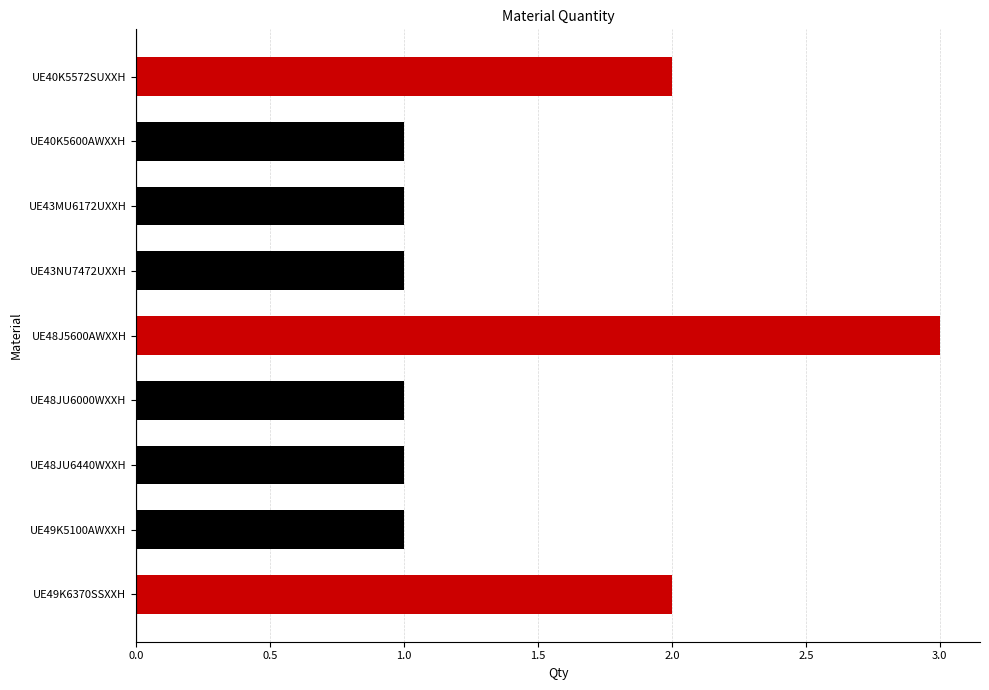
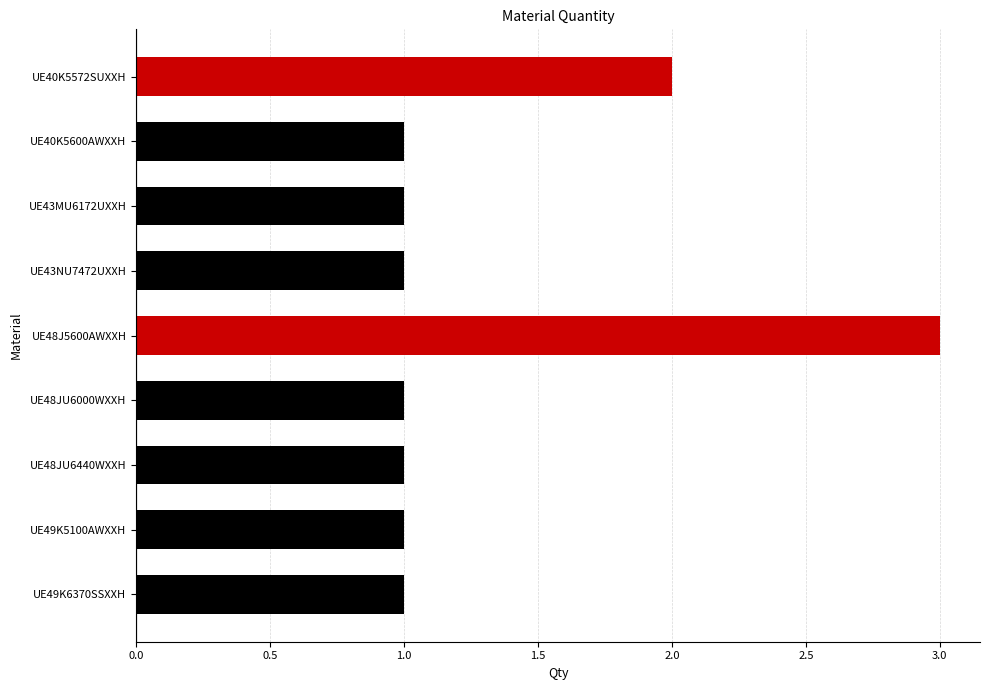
UE49K6370SSXXH: 2 -> 1
